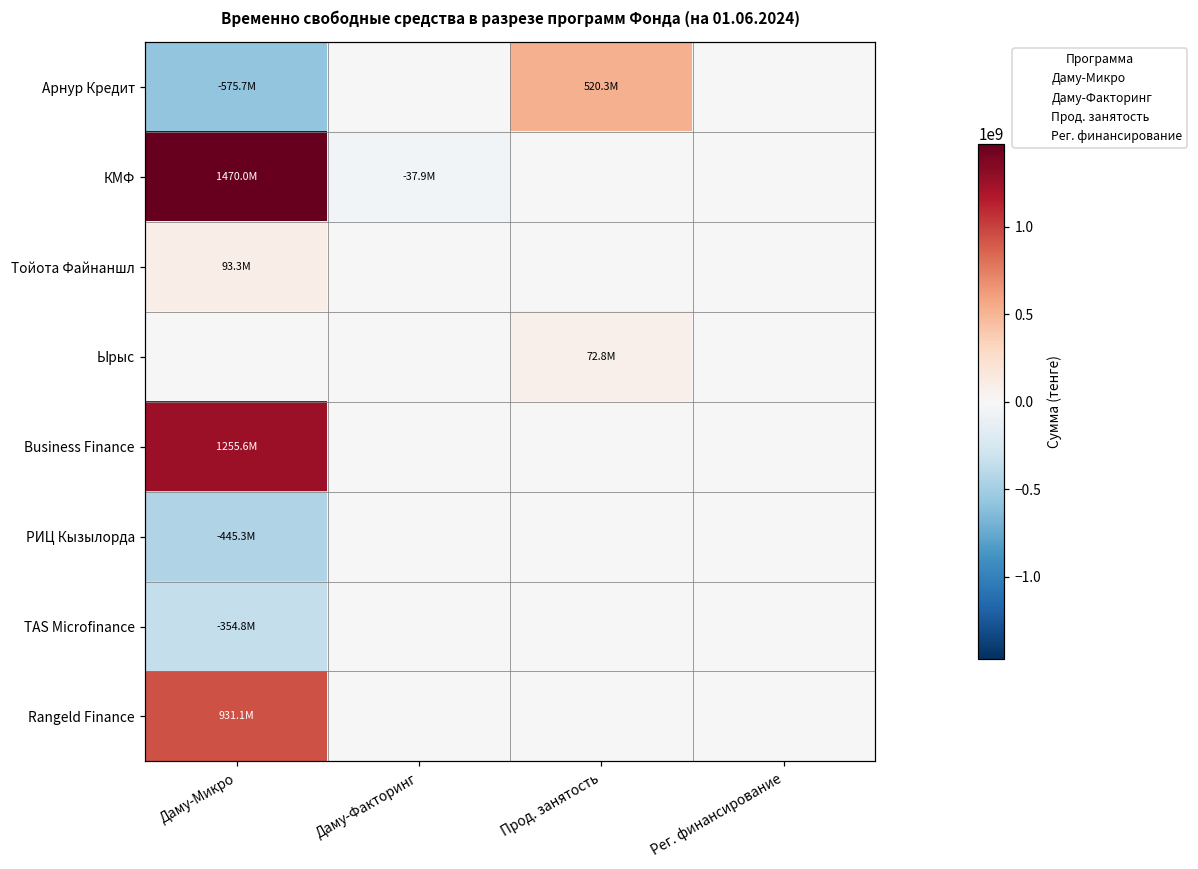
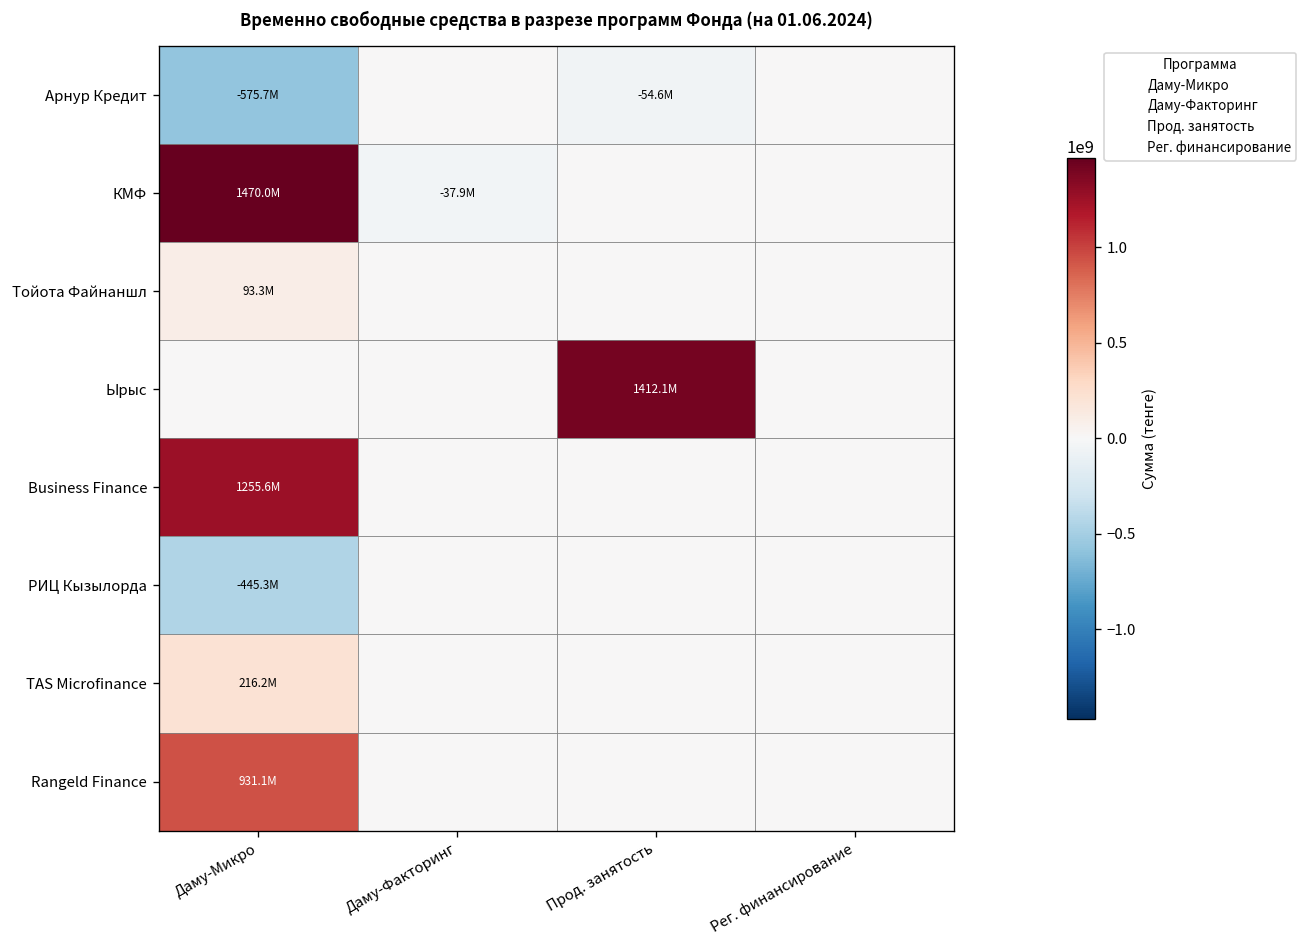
Арнур Кредит, Прод. занятость: 520.3M -> -54.6M
Ырыс, Прод. занятость: 72.8M -> 1412.1M
TAS Microfinance, Даму-Микро: -354.8M -> 216.2M
